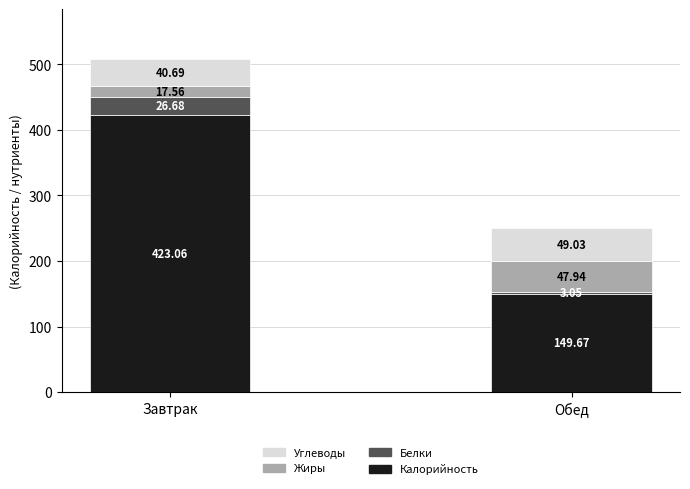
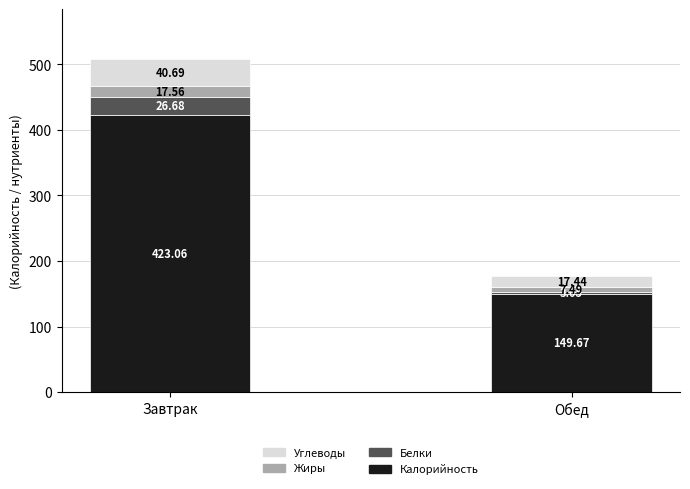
Жиры, Обед: 47.94 -> 7.49
Углеводы, Обед: 49.03 -> 17.44
